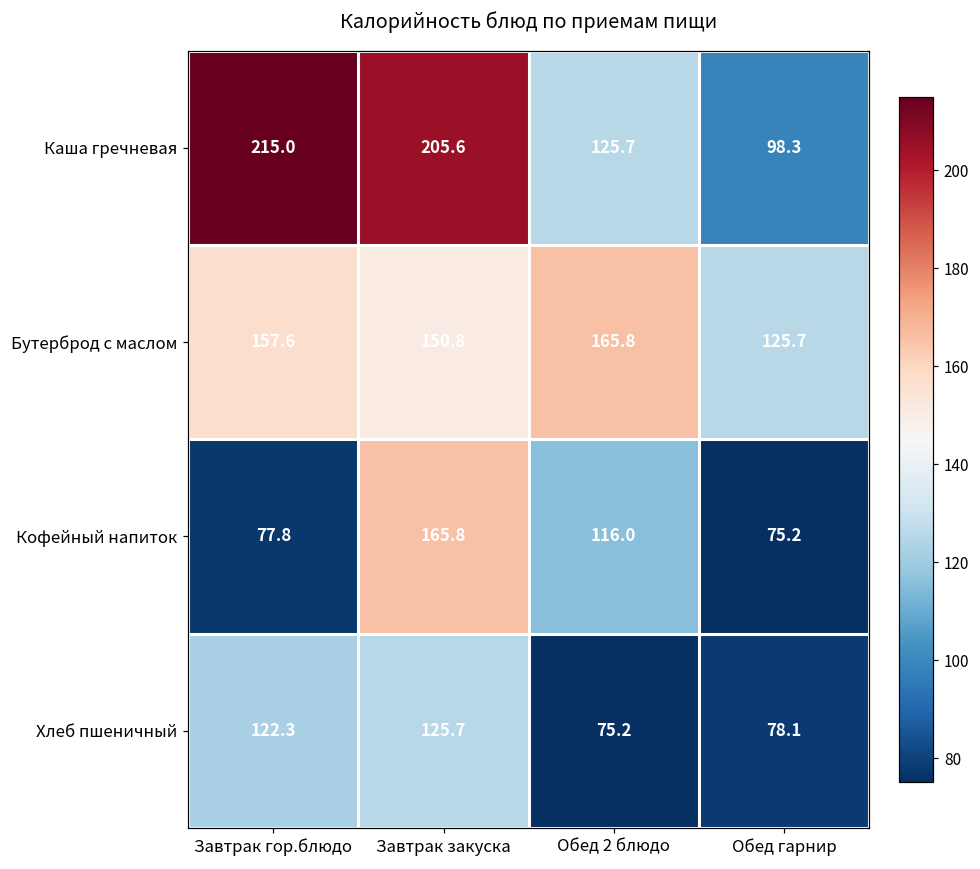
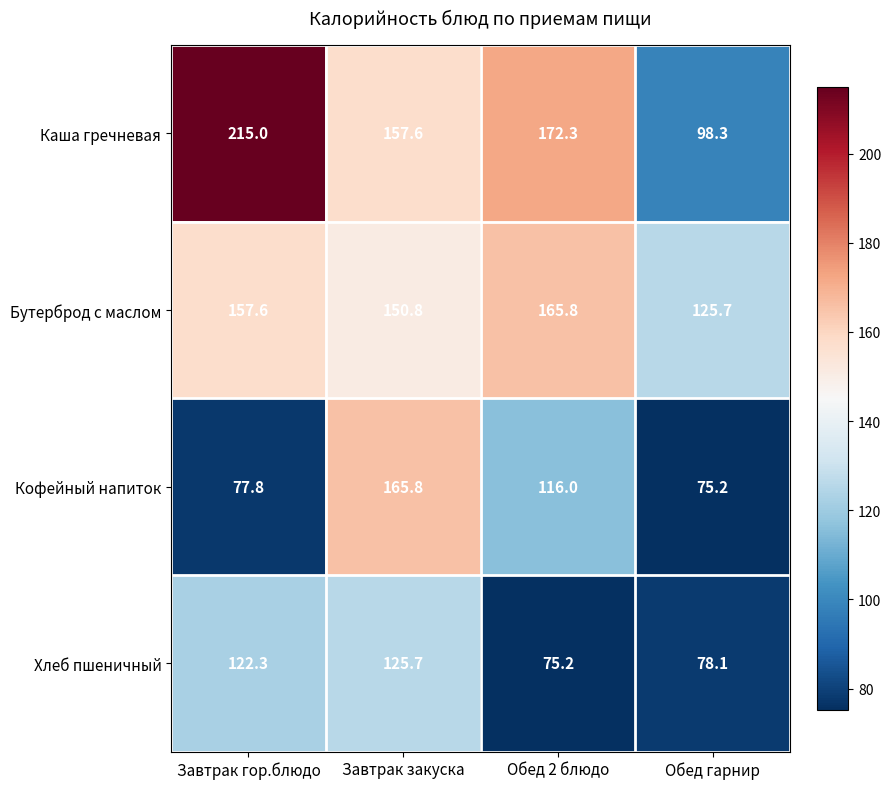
Каша гречневая, Завтрак закуска: 205.6 -> 157.6
Каша гречневая, Обед 2 блюдо: 125.7 -> 172.3
